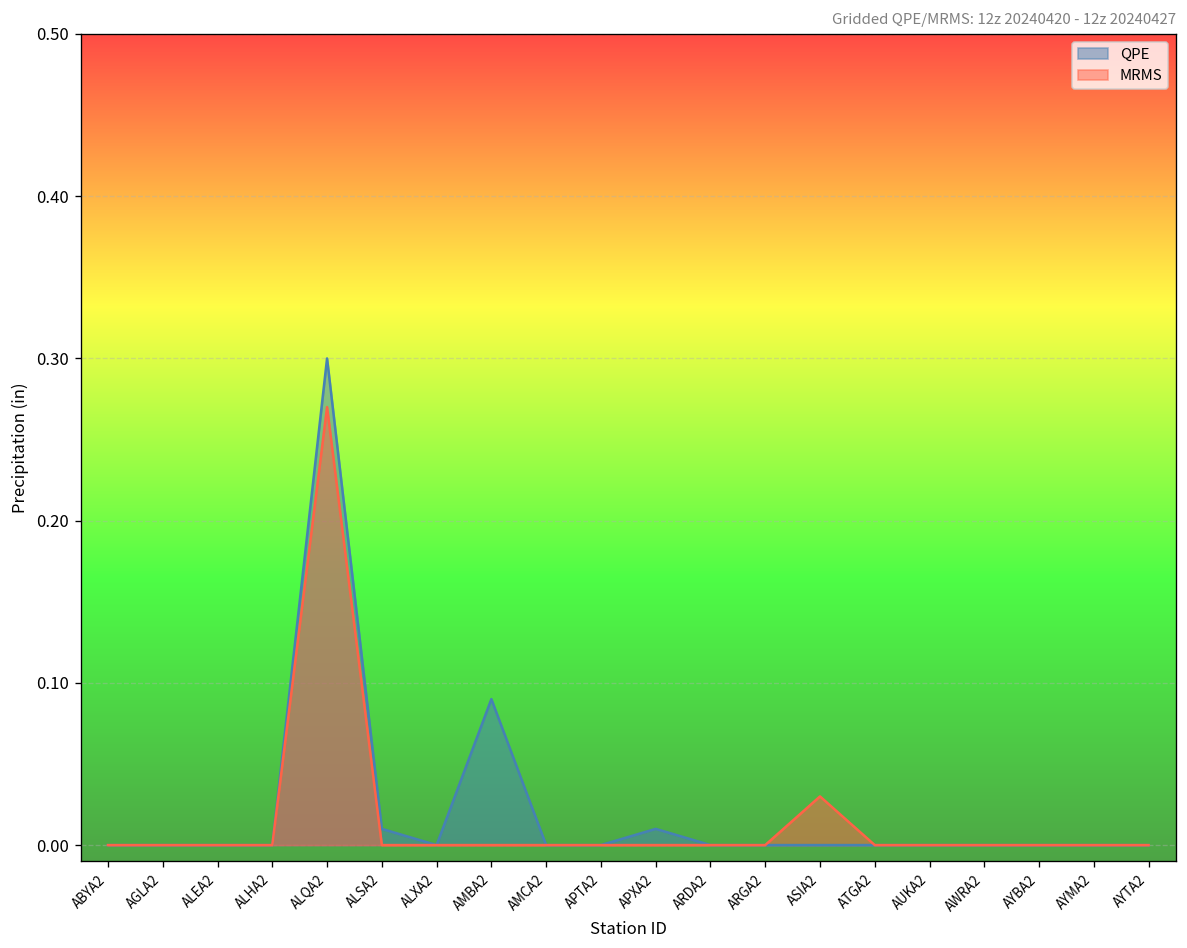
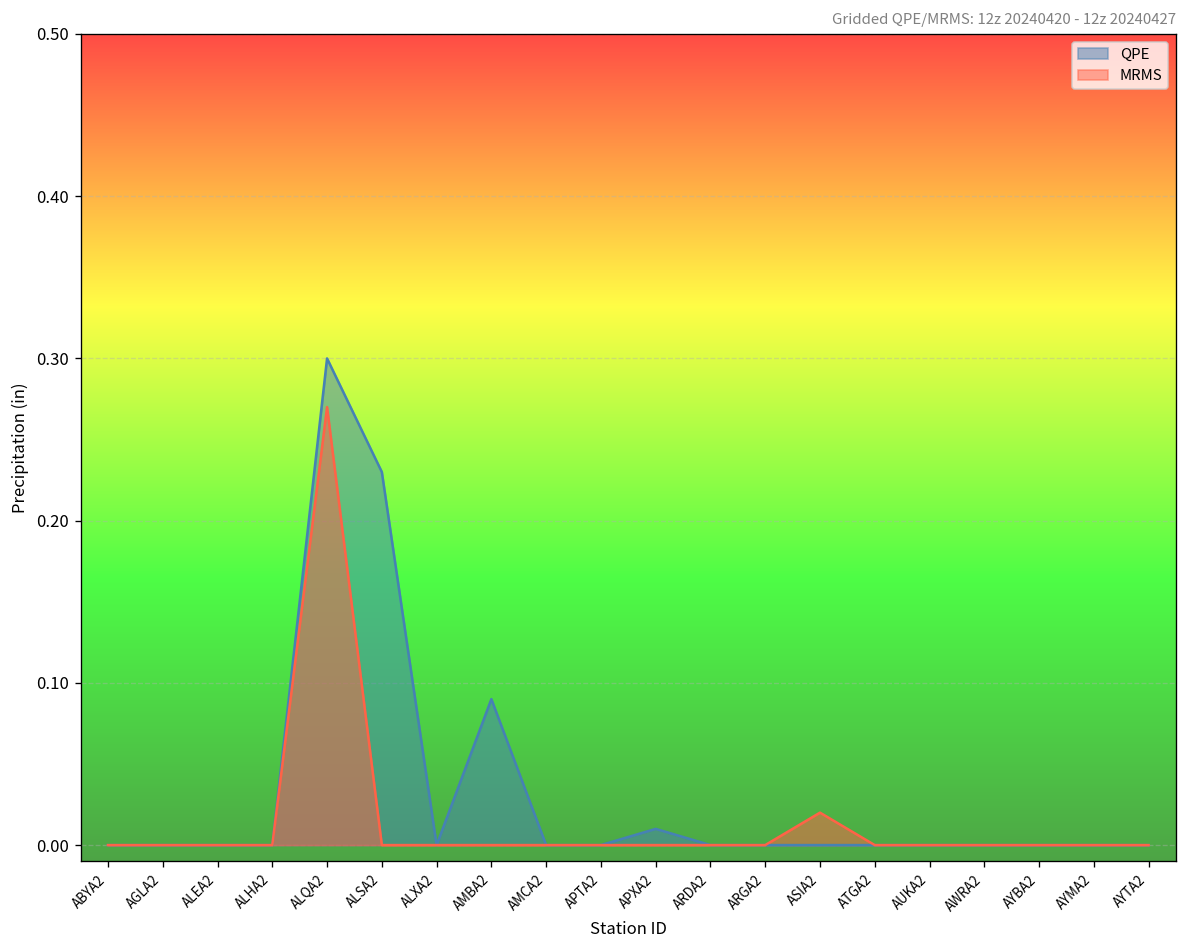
QPE, ALSA2: 0.01 -> 0.23
MRMS, ASIA2: 0.03 -> 0.02
